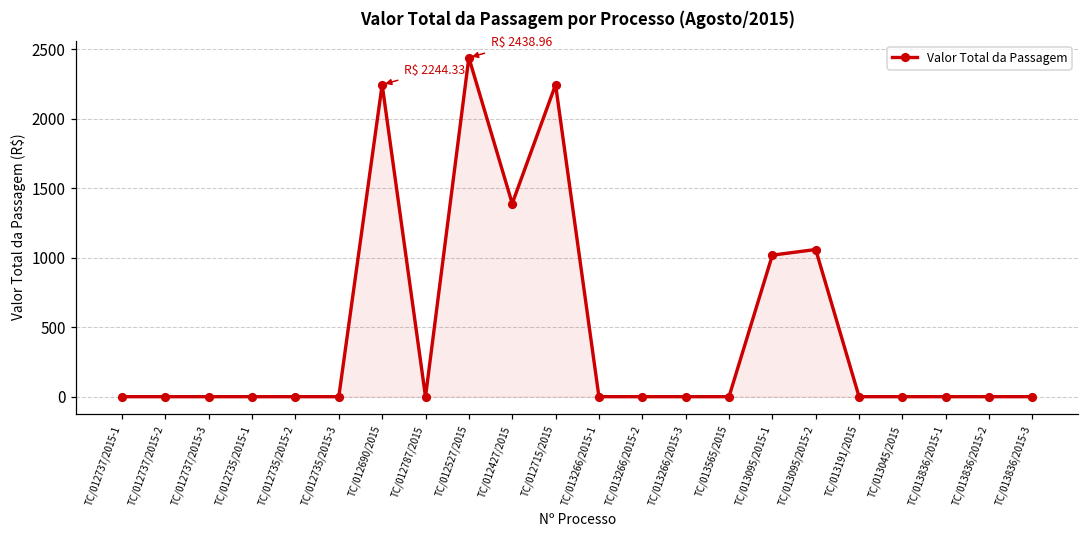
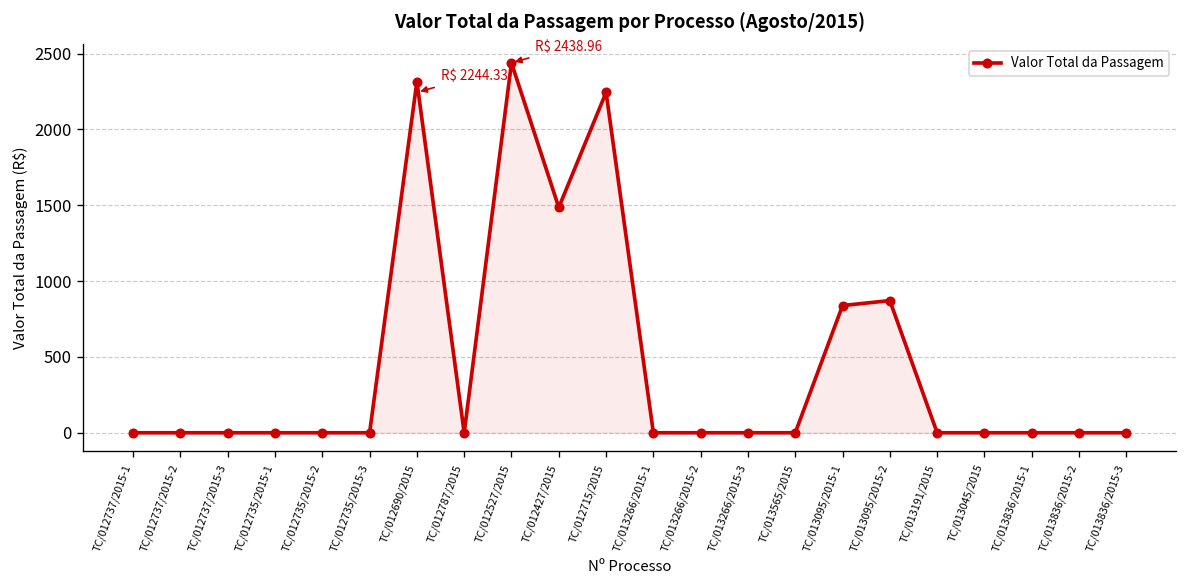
TC/012690/2015: 2240 -> 2310
TC/012427/2015: 1390 -> 1490
TC/013095/2015-1: 1020 -> 840
TC/013095/2015-2: 1060 -> 870
